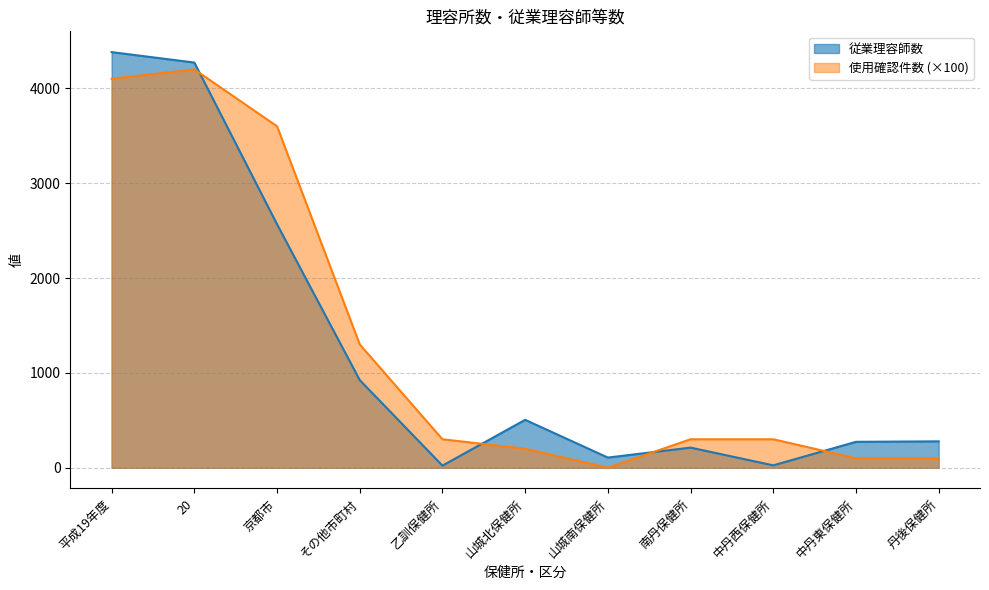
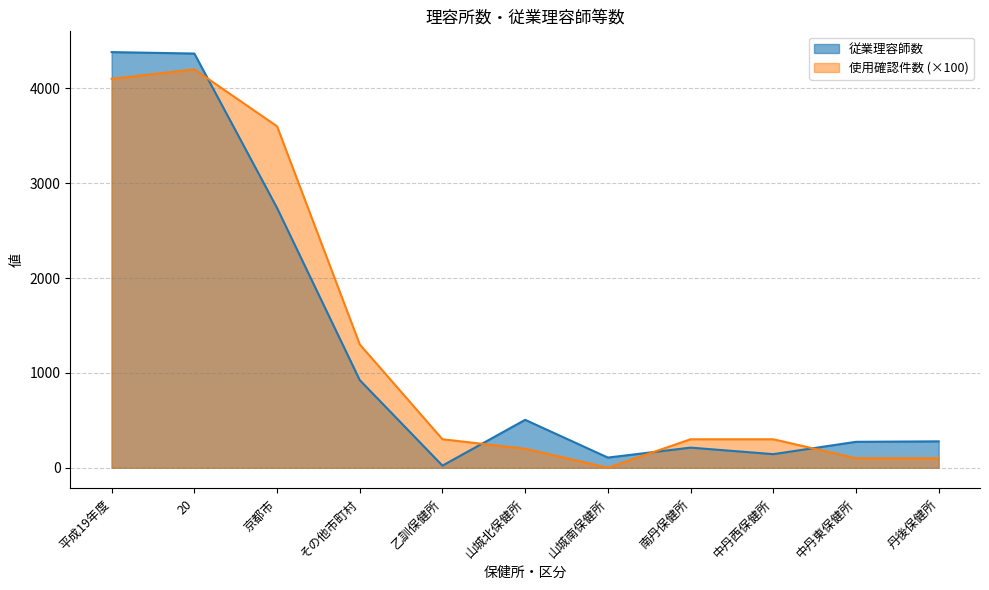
従業理容師数, 20: 4300 -> 4400
従業理容師数, 京都市: 2600 -> 2700
従業理容師数, 中丹西保健所: 0 -> 100
